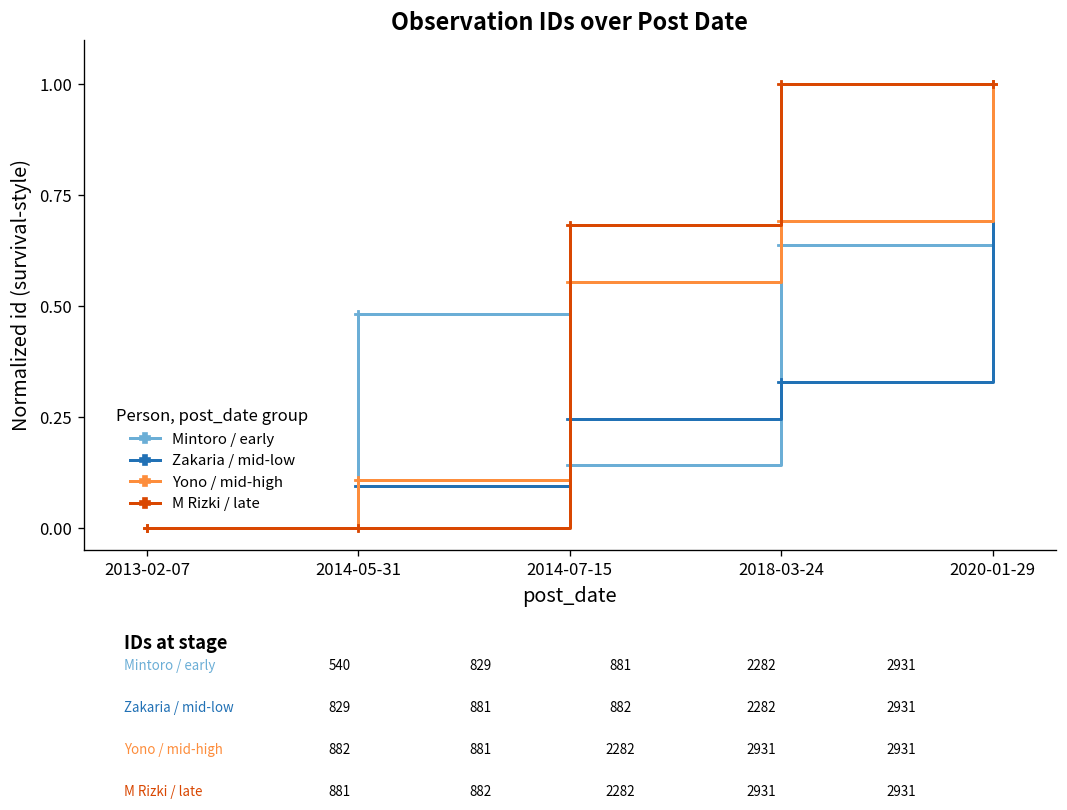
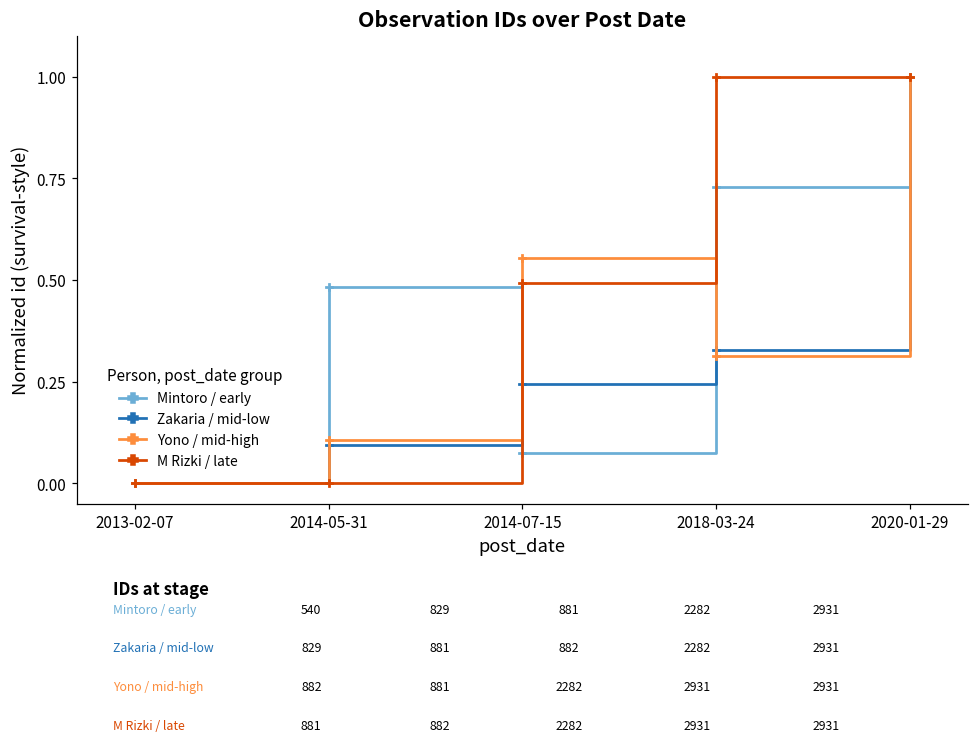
Mintoro / early, 2014-07-15: 0.14 -> 0.07
M Rizki / late, 2014-07-15: 0.68 -> 0.49
Mintoro / early, 2018-03-24: 0.64 -> 0.73
Yono / mid-high, 2018-03-24: 0.69 -> 0.31
